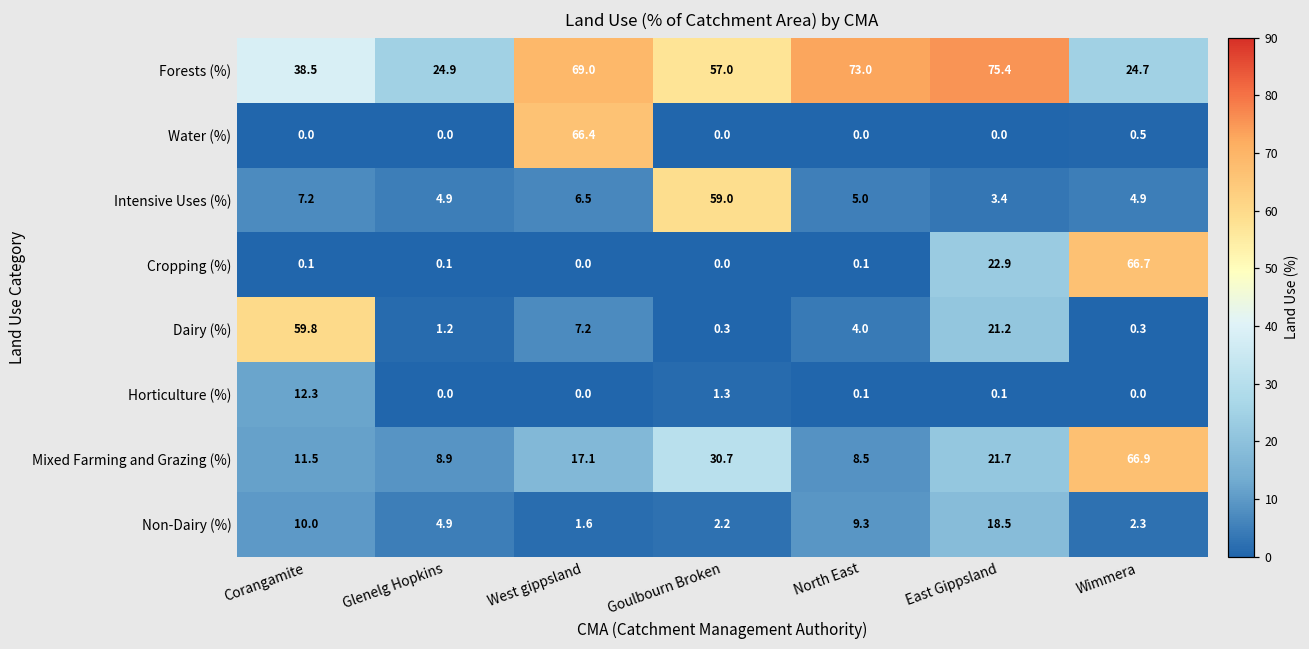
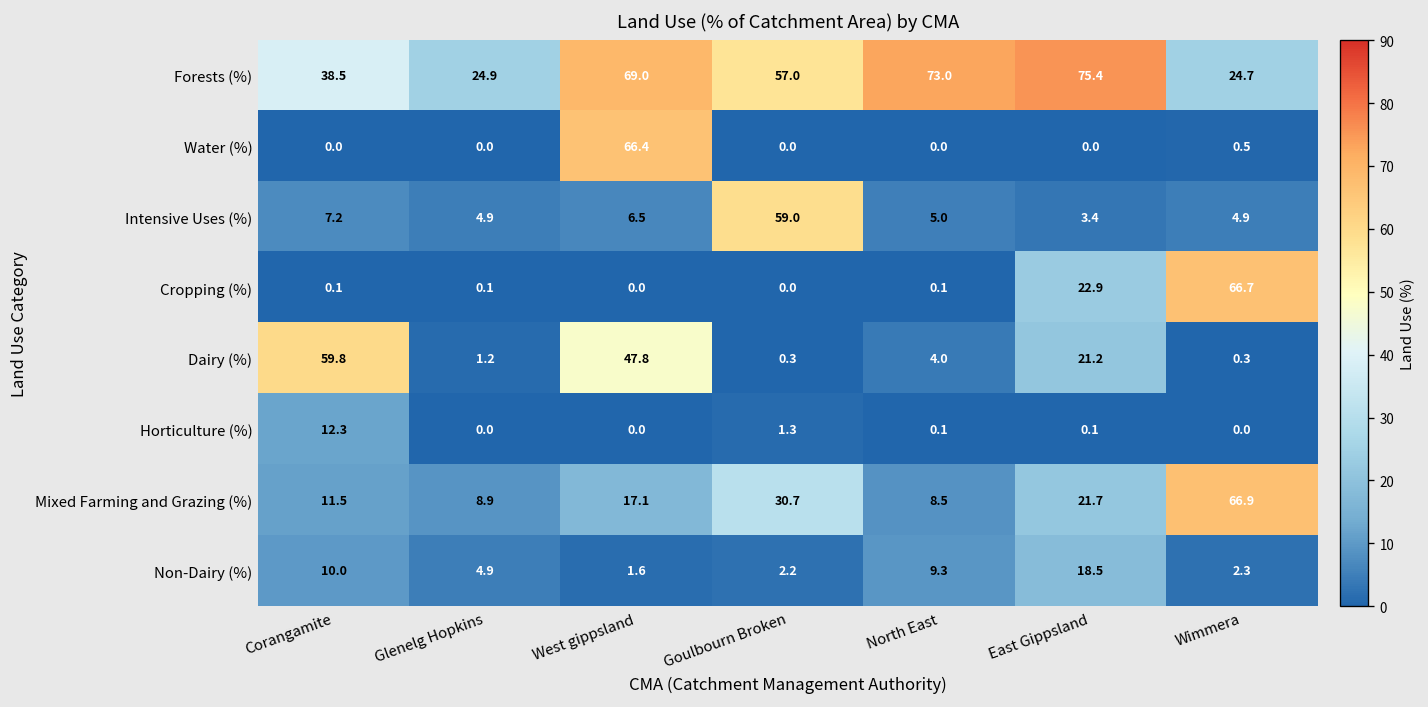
Dairy (%), West gippsland: 7.2 -> 47.8
